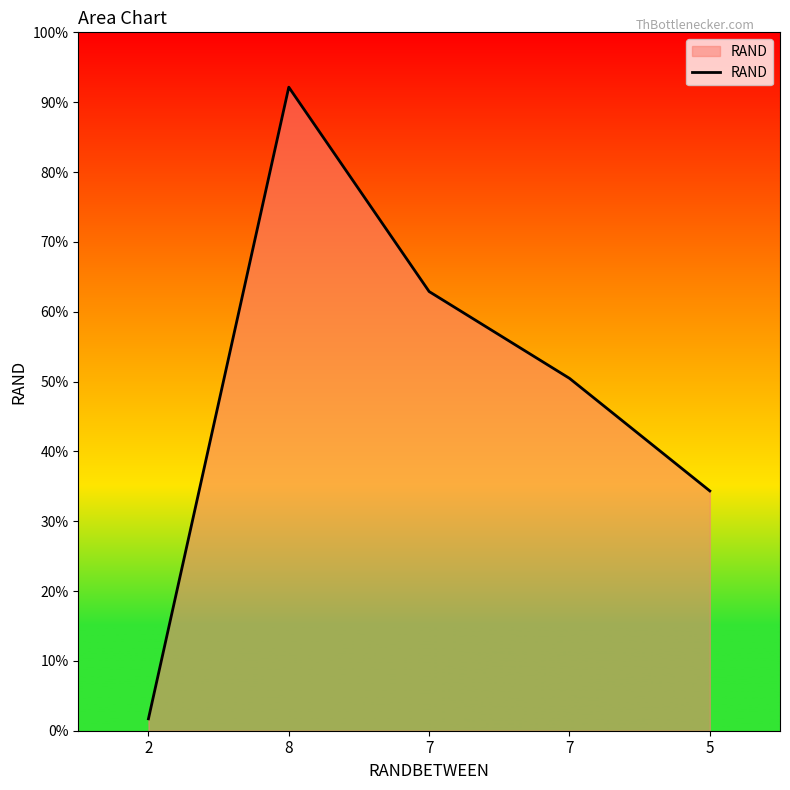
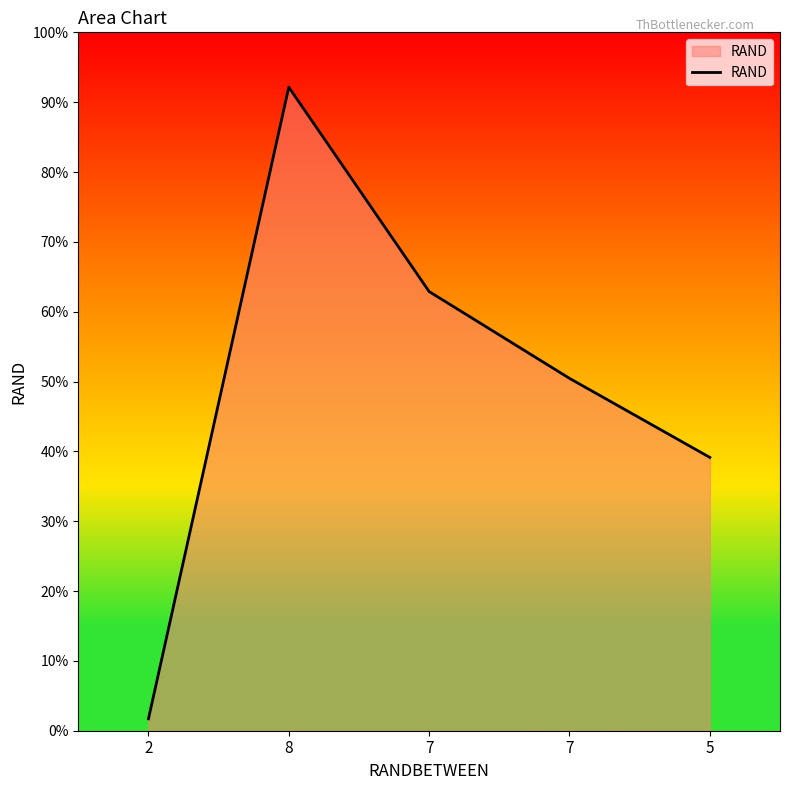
5: 34% -> 39%
